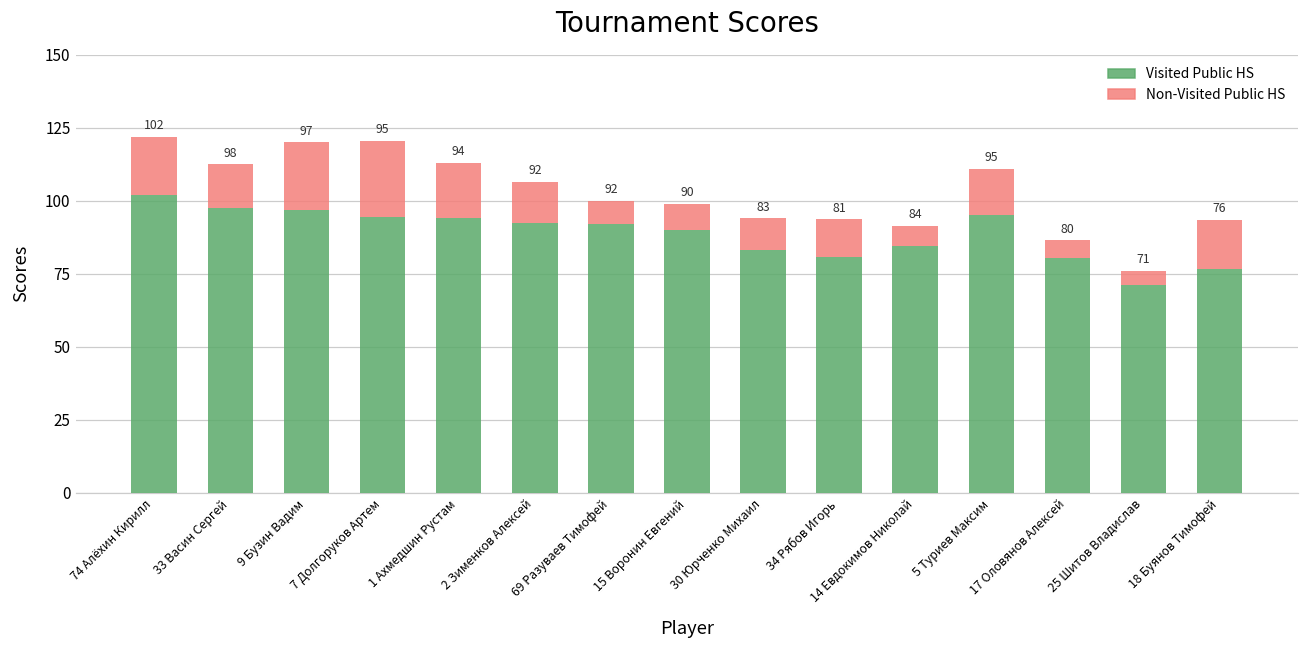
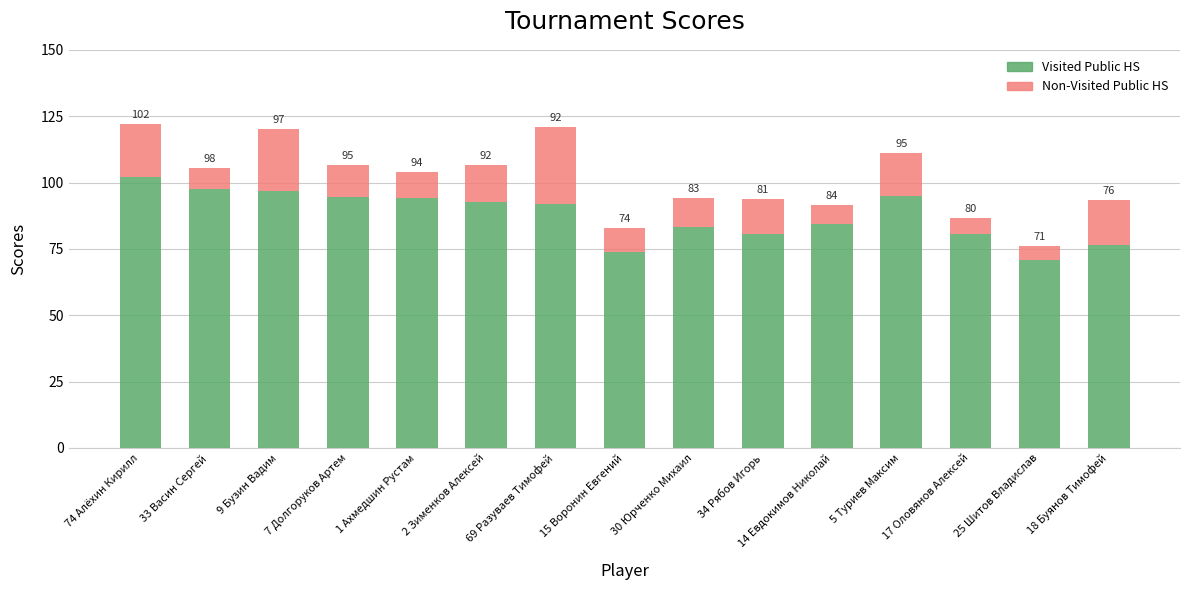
Non-Visited Public HS, 33 Васин Сергей: 15 -> 8
Non-Visited Public HS, 7 Долгоруков Артем: 26 -> 12
Non-Visited Public HS, 1 Ахмедшин Рустам: 19 -> 10
Non-Visited Public HS, 69 Разуваев Тимофей: 8 -> 29
Visited Public HS, 15 Воронин Евгений: 90 -> 74
